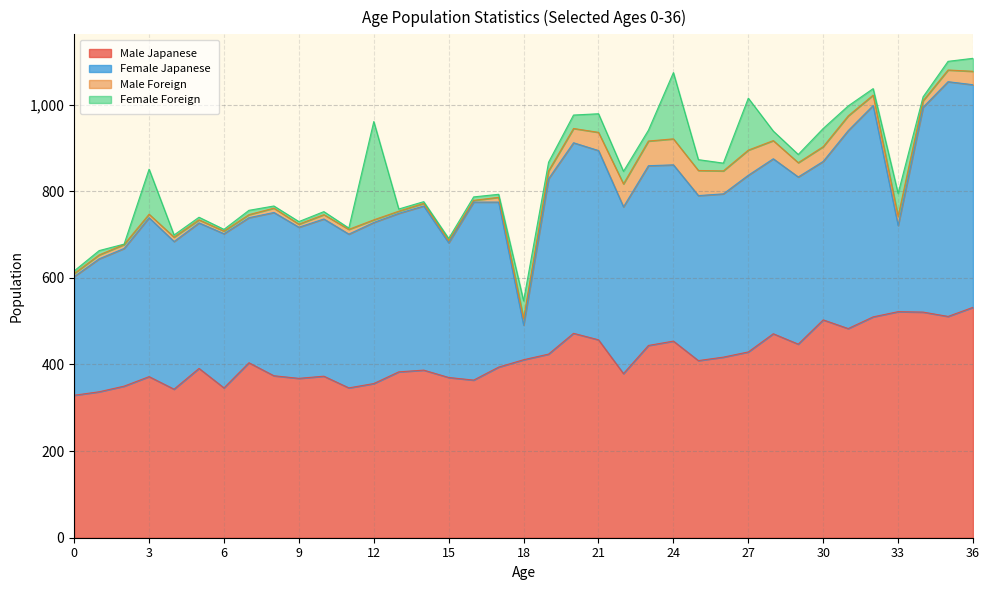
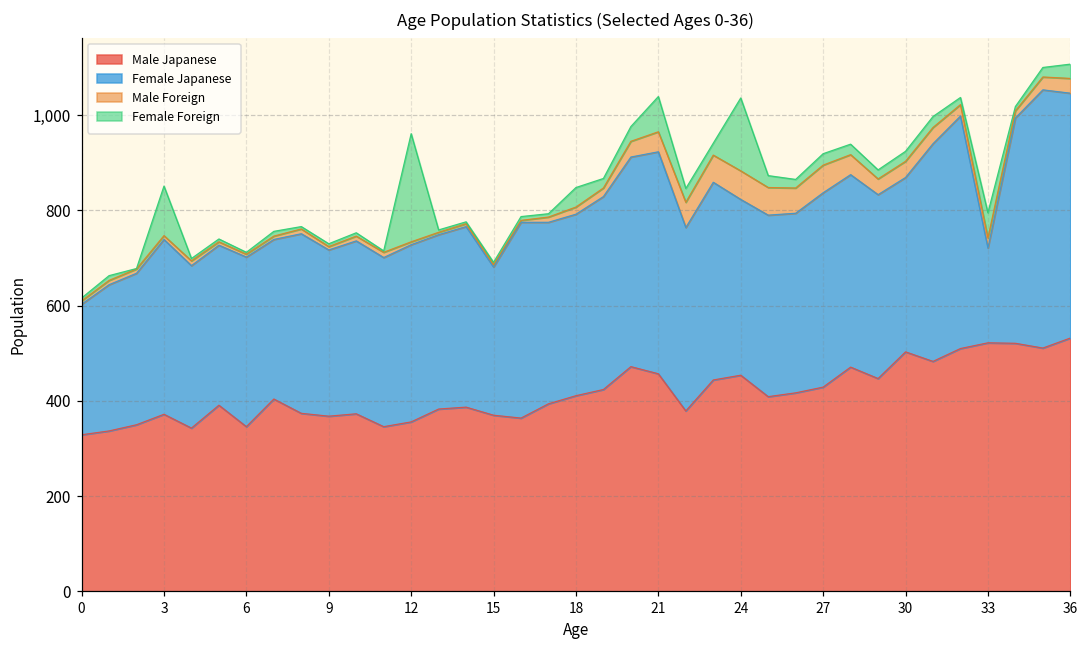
Female Japanese, 18: 80 -> 380
Female Japanese, 21: 440 -> 470
Female Foreign, 21: 40 -> 70
Female Japanese, 24: 410 -> 370
Female Foreign, 27: 120 -> 20
Female Foreign, 30: 40 -> 20
